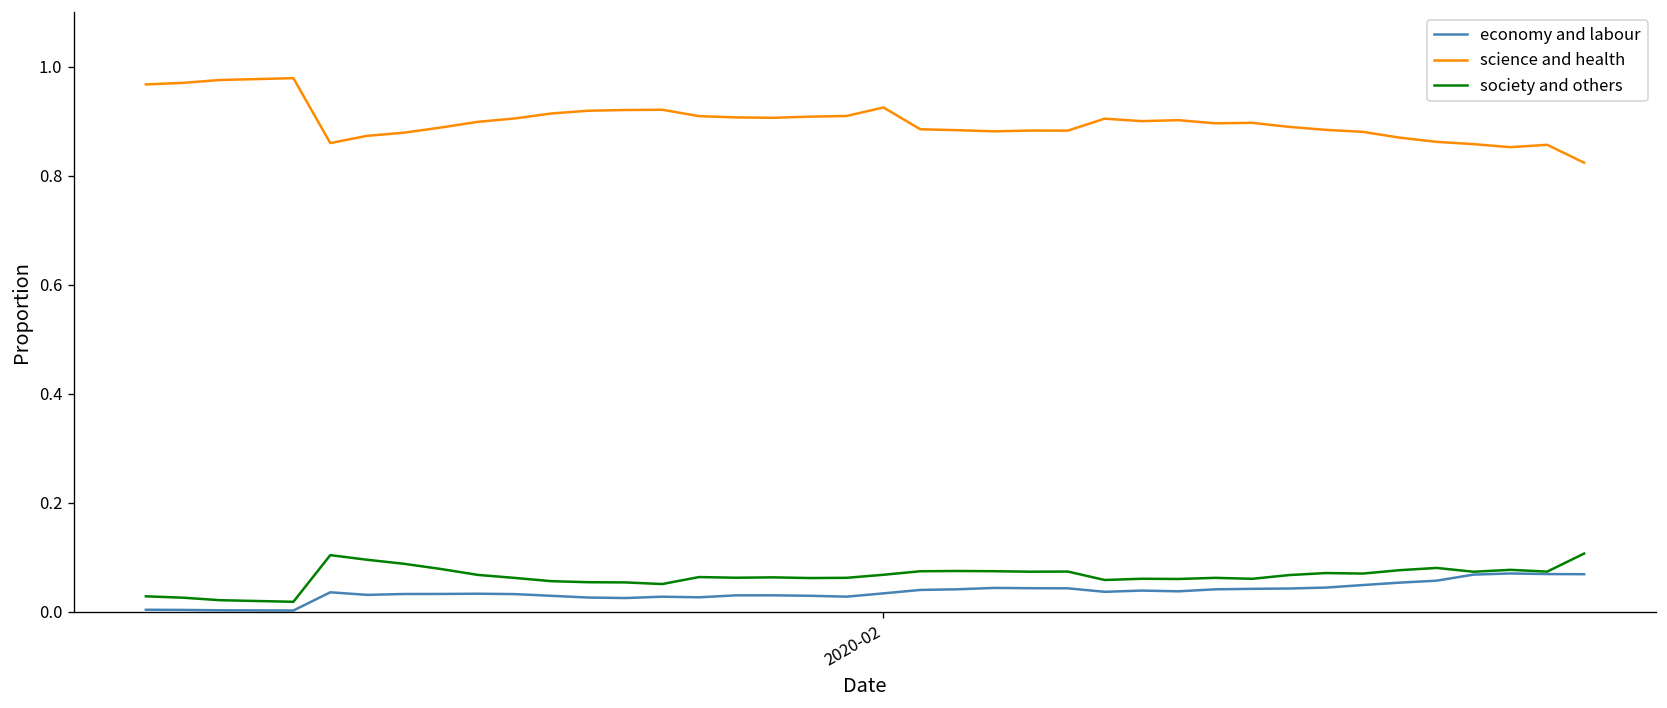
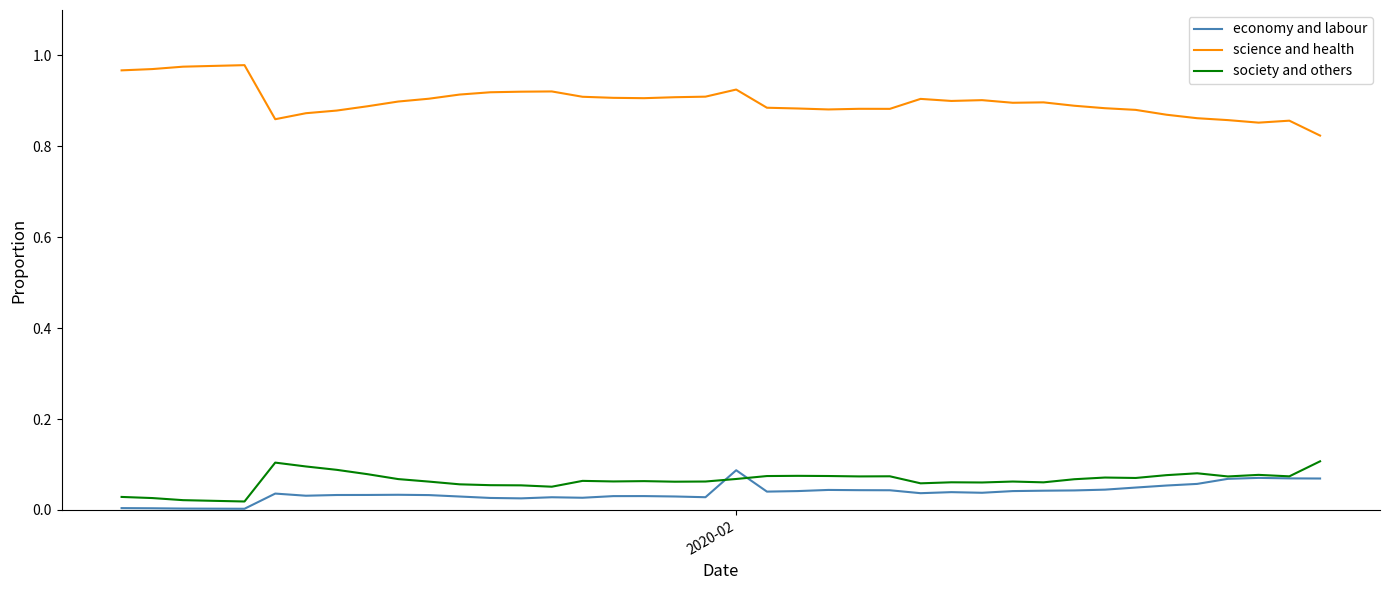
economy and labour, 2020-02: 0.03 -> 0.09
